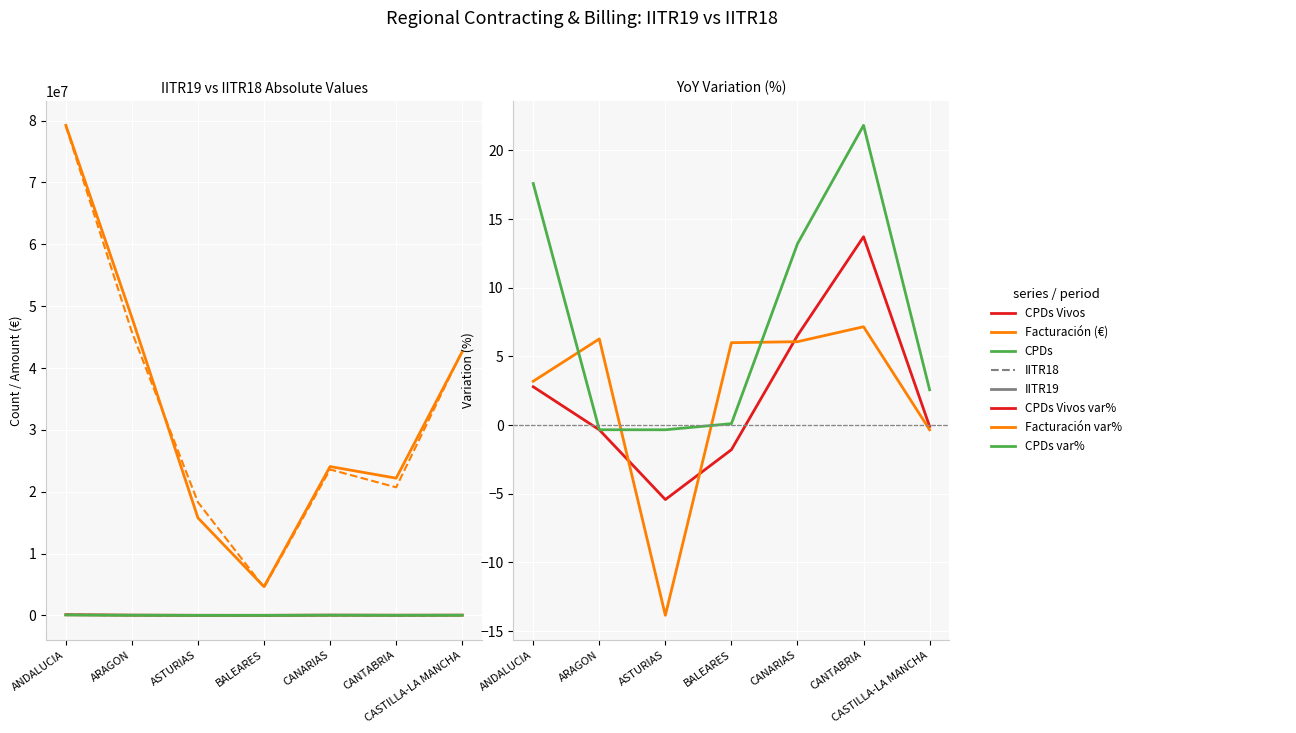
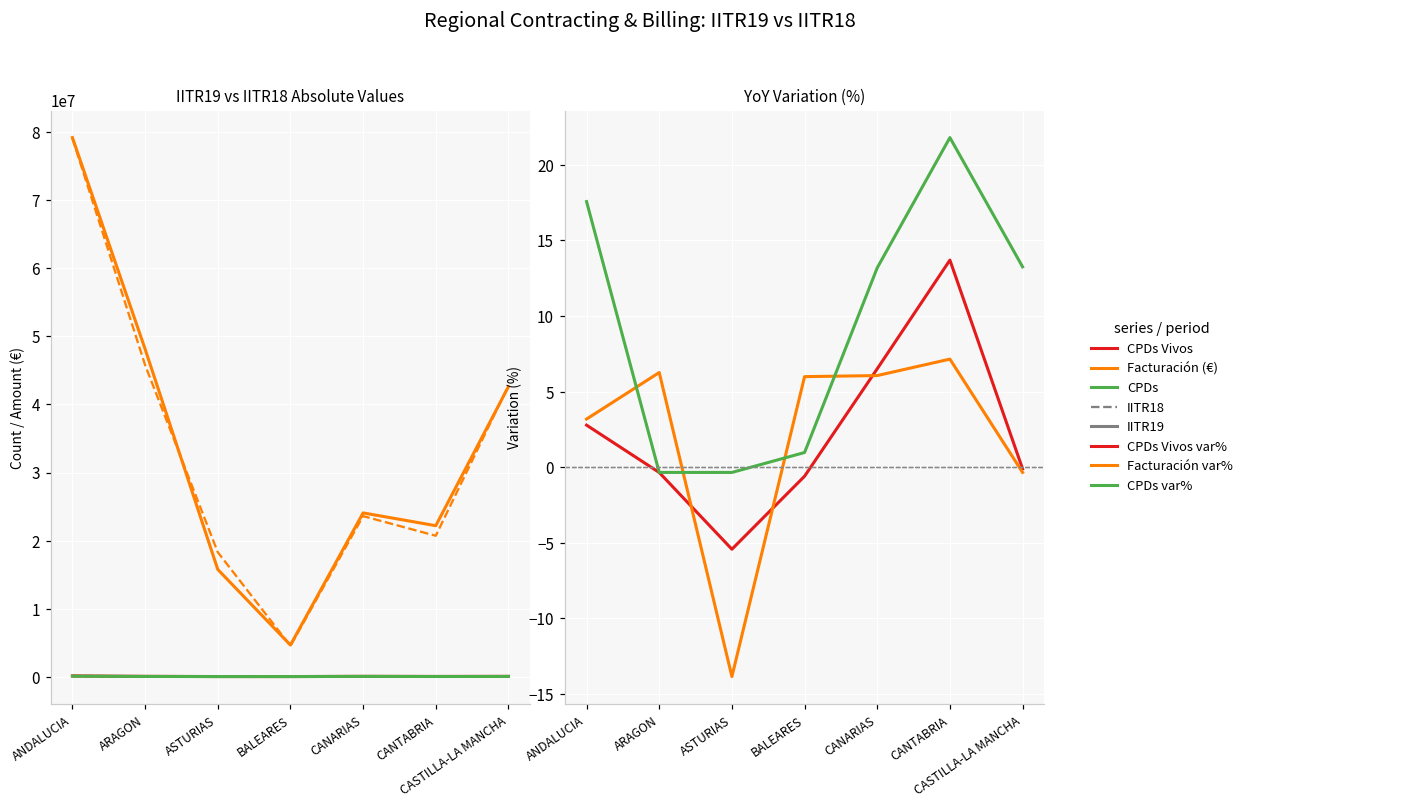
YoY Variation (%), CPDs Vivos var%, BALEARES: -1.8 -> -0.6
YoY Variation (%), CPDs var%, BALEARES: 0.1 -> 1.0
YoY Variation (%), CPDs var%, CASTILLA-LA MANCHA: 2.6 -> 13.3
